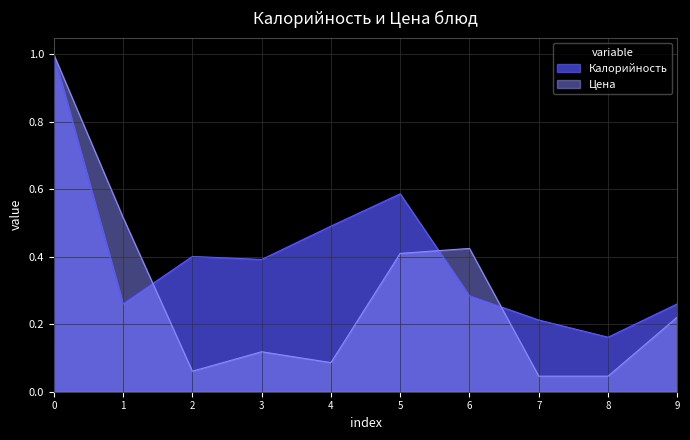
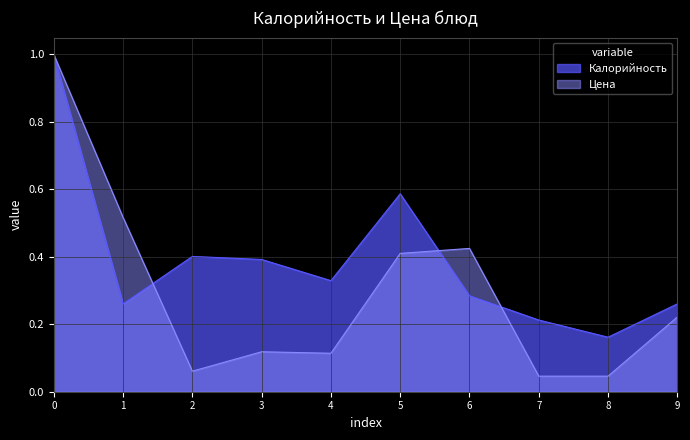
Калорийность, 4: 0.49 -> 0.33
Цена, 4: 0.09 -> 0.11
